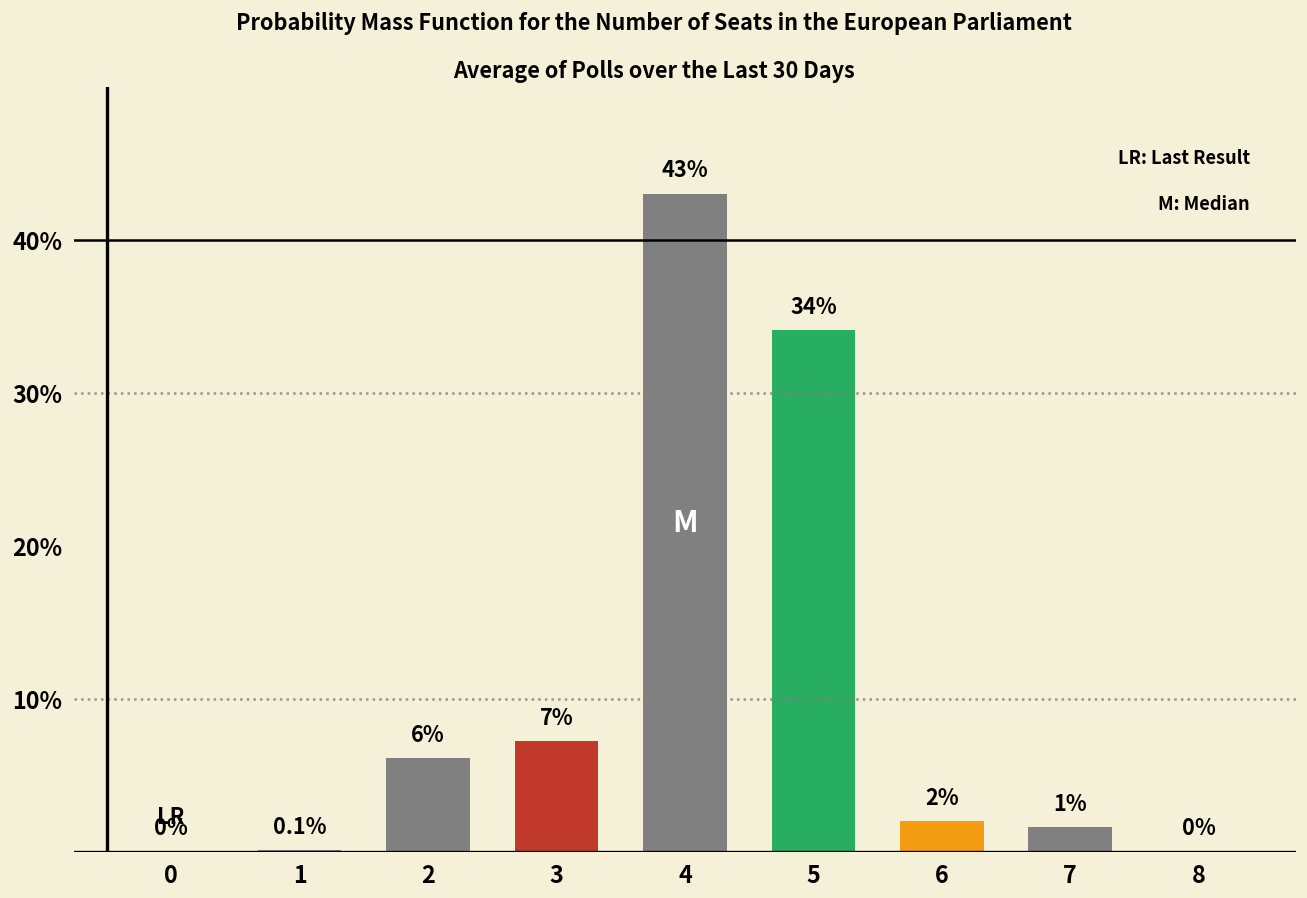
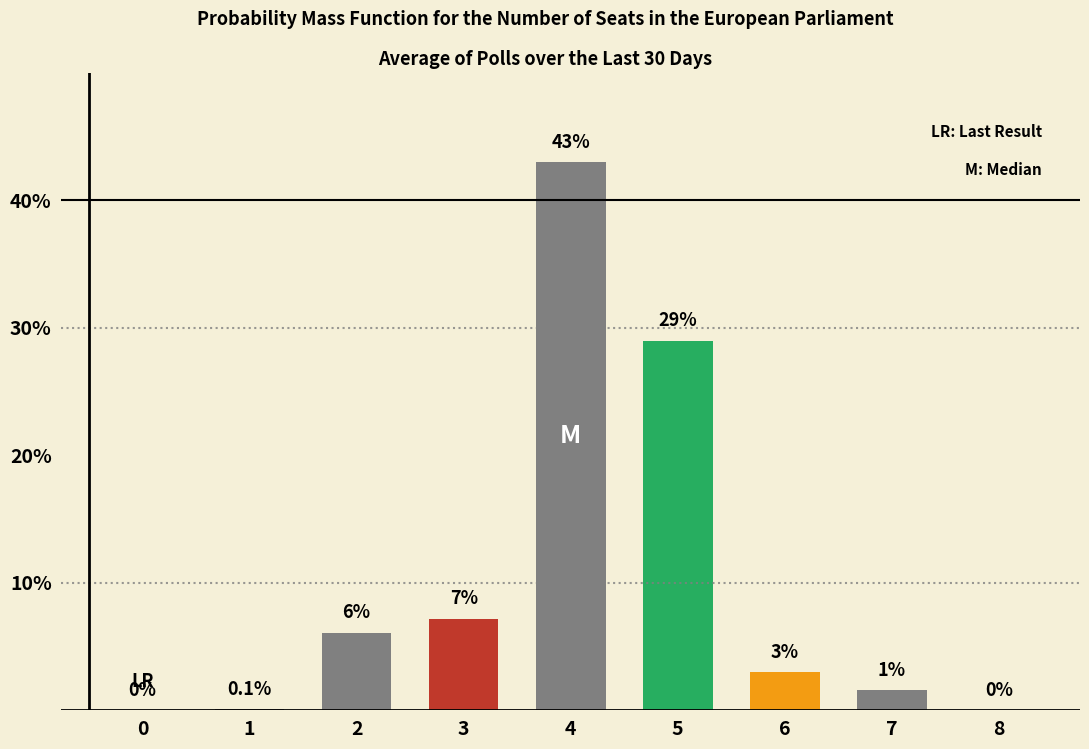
5: 34% -> 29%
6: 2% -> 3%
